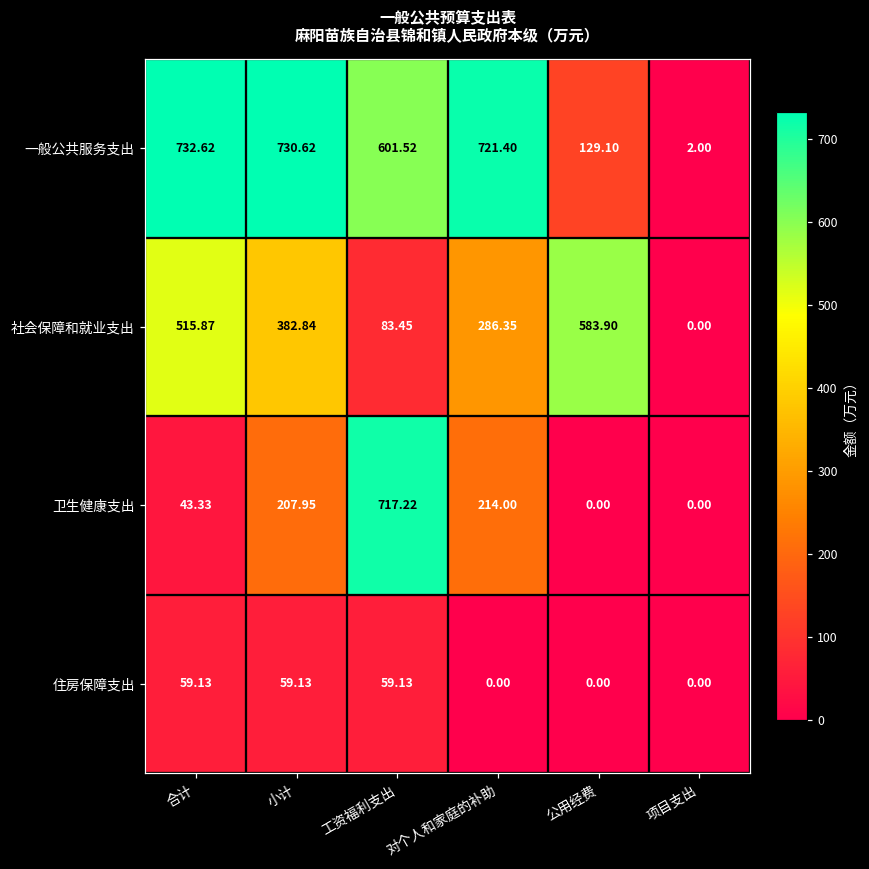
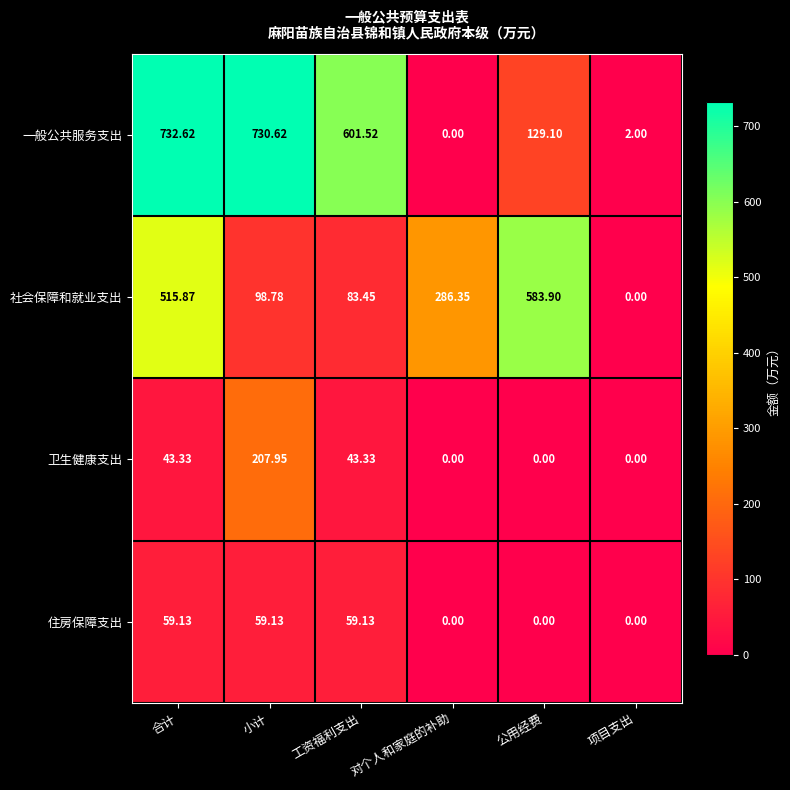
一般公共服务支出, 对个人和家庭的补助: 721.40 -> 0.00
社会保障和就业支出, 小计: 382.84 -> 98.78
卫生健康支出, 工资福利支出: 717.22 -> 43.33
卫生健康支出, 对个人和家庭的补助: 214.00 -> 0.00
